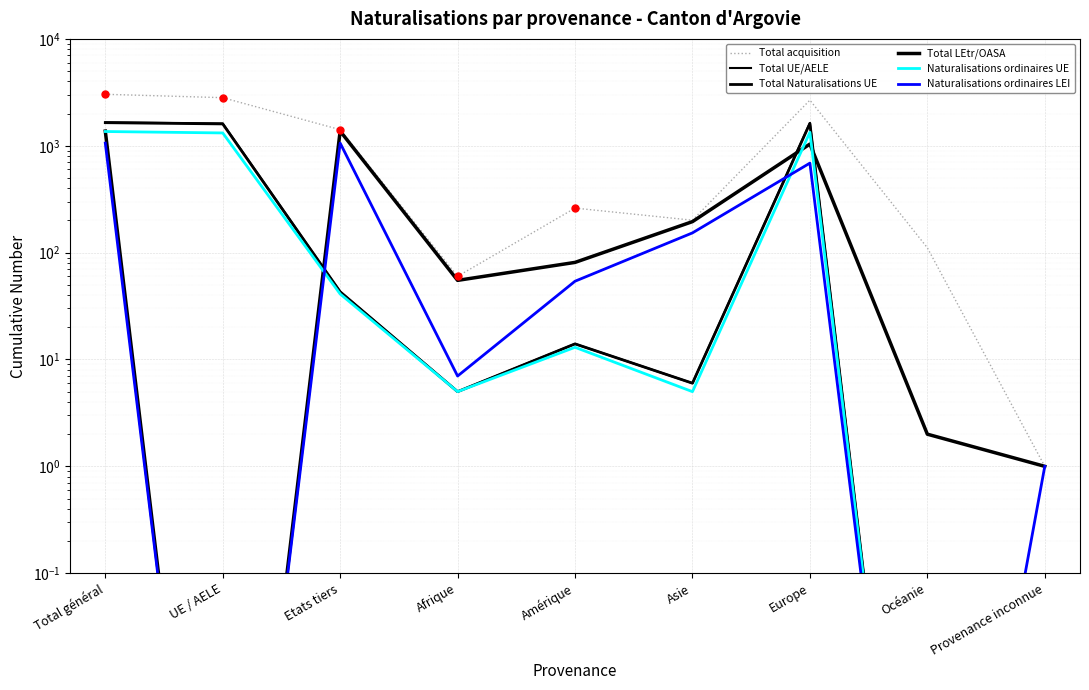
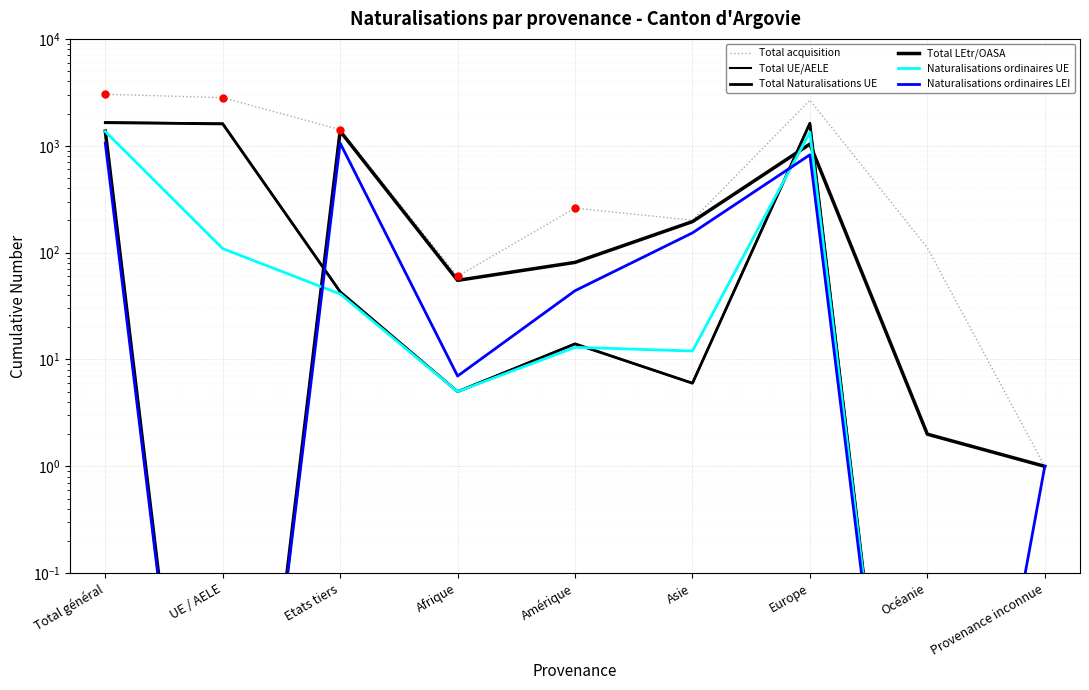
Naturalisations ordinaires UE, UE / AELE: 1300 -> 110
Naturalisations ordinaires LEI, Amérique: 50 -> 44
Naturalisations ordinaires UE, Asie: 5 -> 12
Naturalisations ordinaires LEI, Europe: 700 -> 800
